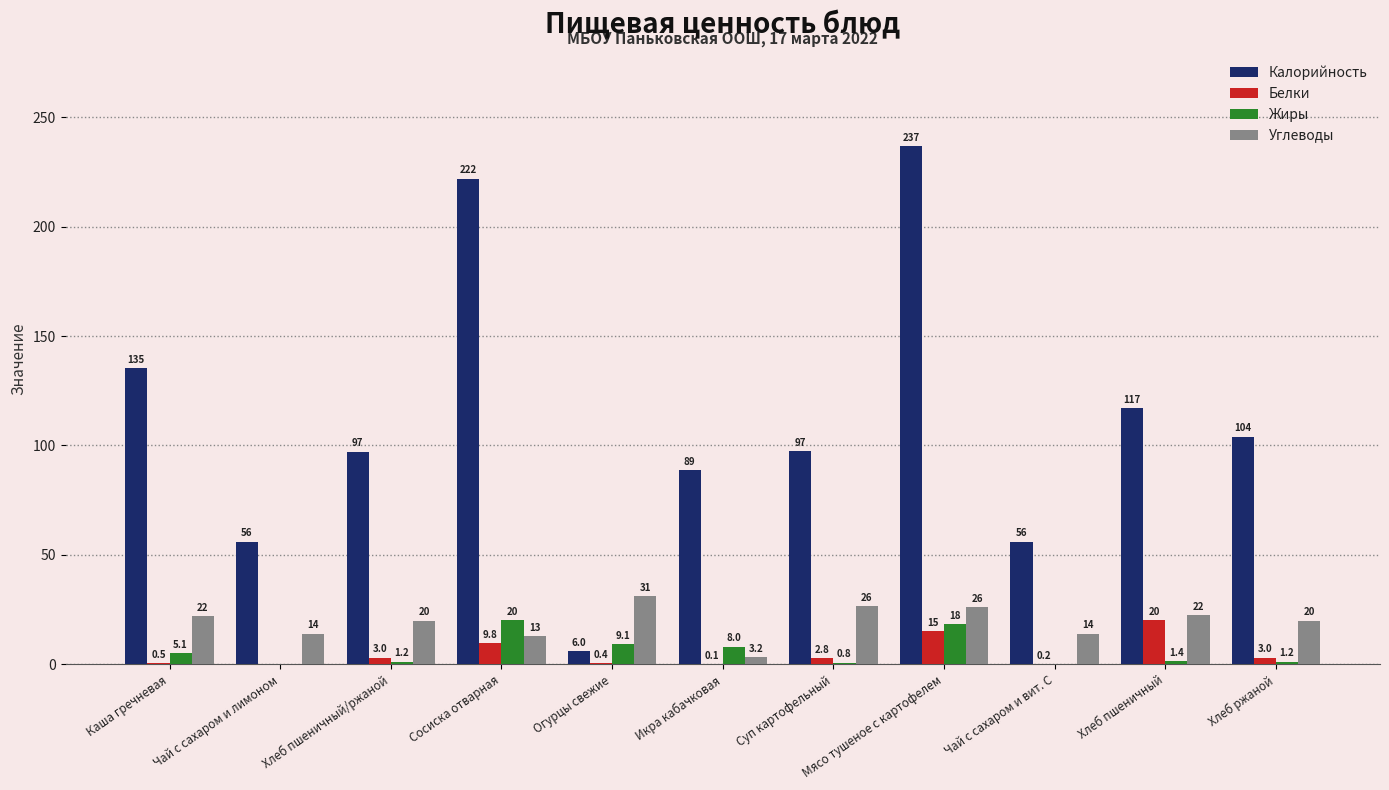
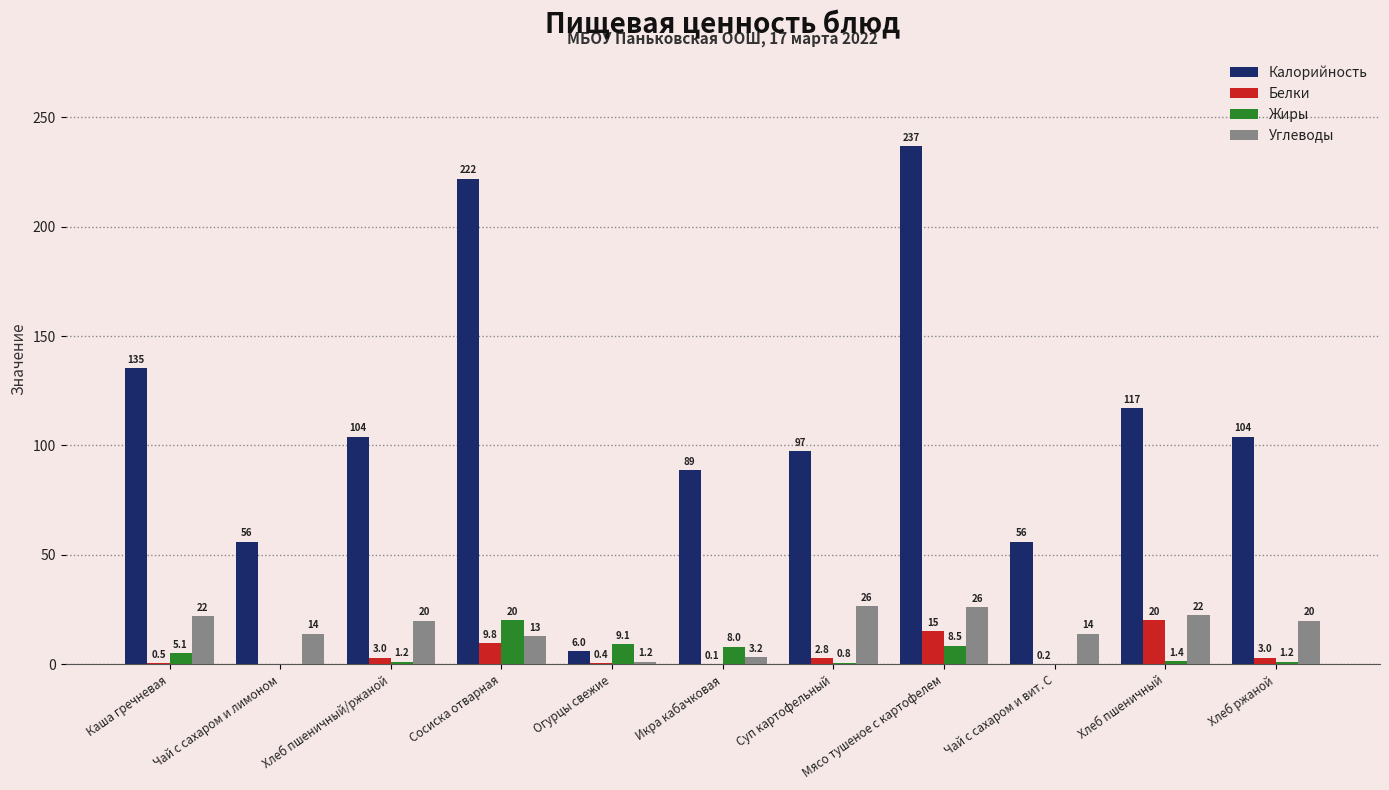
Калорийность, Хлеб пшеничный/ржаной: 97 -> 104
Углеводы, Огурцы свежие: 31 -> 1.2
Жиры, Мясо тушеное с картофелем: 18 -> 8.5
